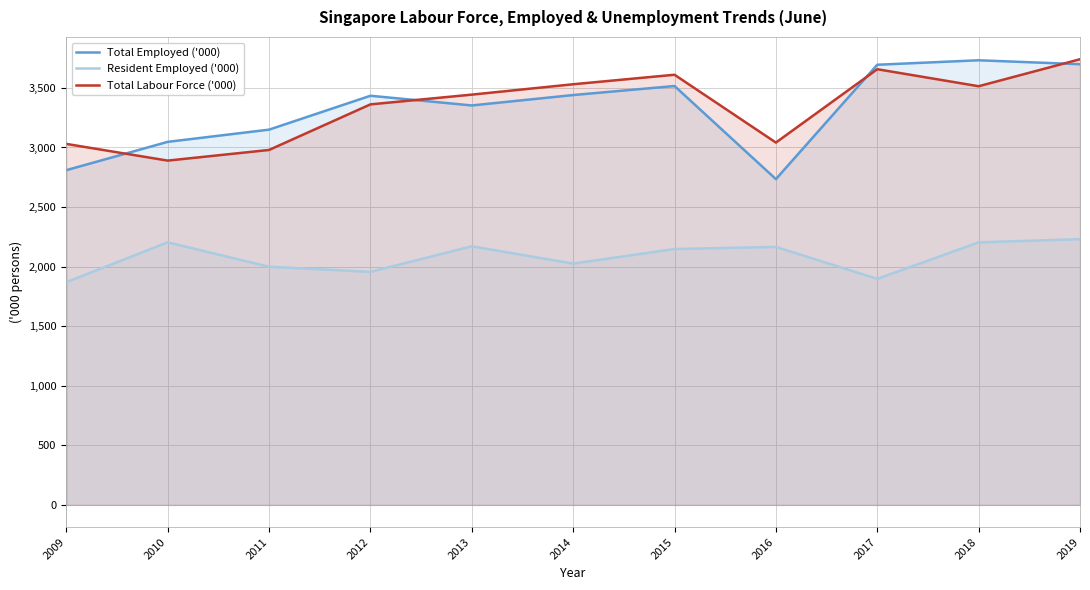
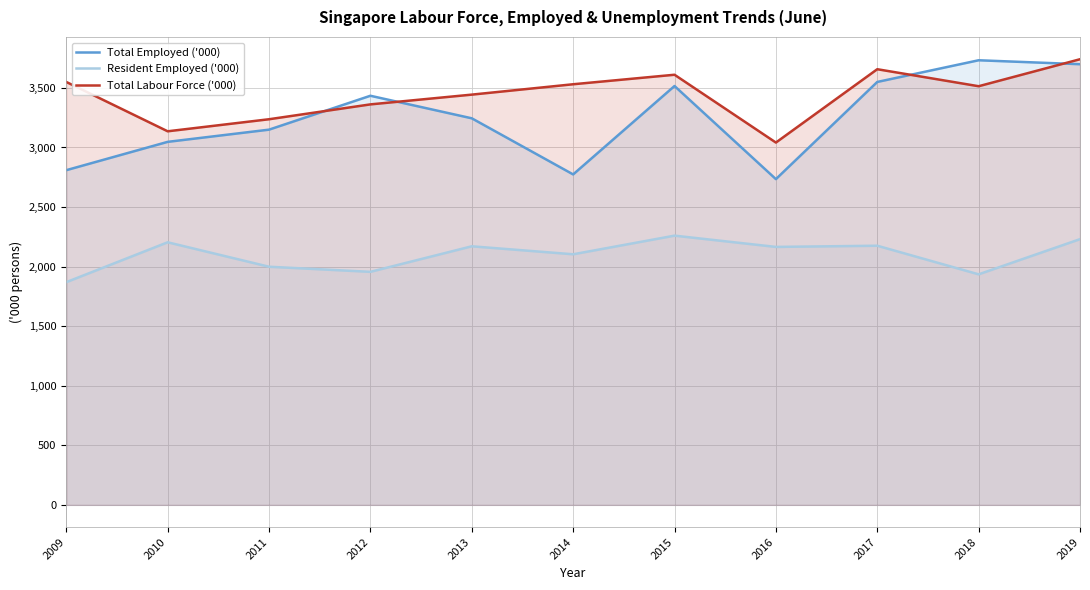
Total Labour Force ('000), 2009: 3,030 -> 3,550
Total Labour Force ('000), 2010: 2,890 -> 3,140
Total Labour Force ('000), 2011: 2,980 -> 3,240
Total Employed ('000), 2013: 3,350 -> 3,240
Total Employed ('000), 2014: 3,440 -> 2,770
Resident Employed ('000), 2014: 2,030 -> 2,100
Resident Employed ('000), 2015: 2,150 -> 2,260
Total Employed ('000), 2017: 3,690 -> 3,550
Resident Employed ('000), 2017: 1,900 -> 2,180
Resident Employed ('000), 2018: 2,200 -> 1,940
